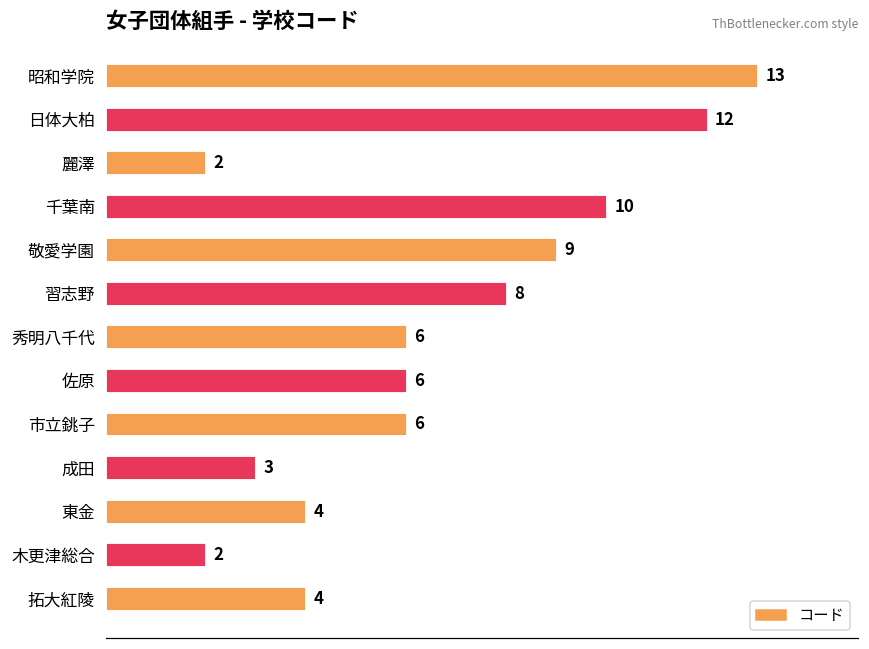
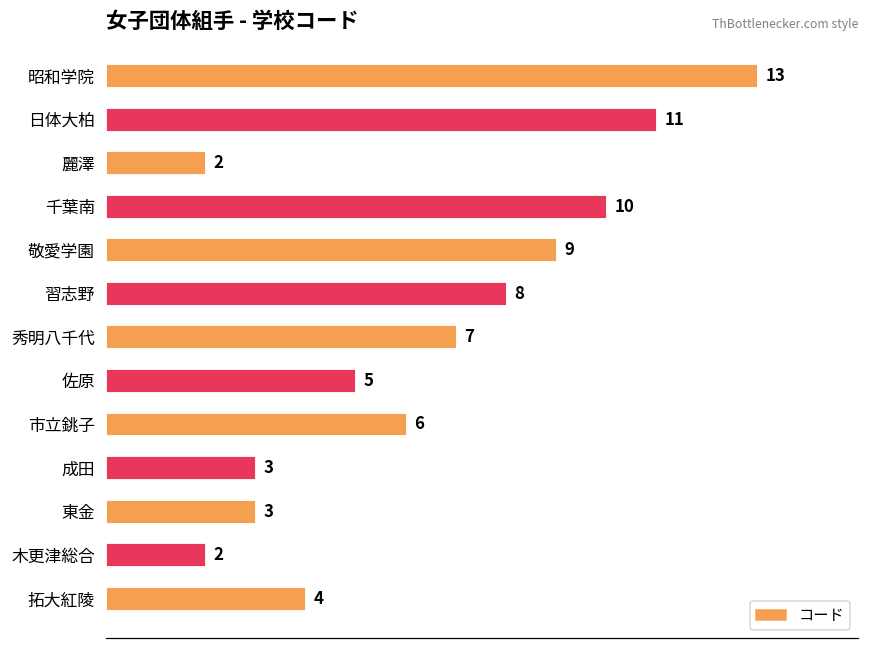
日体大柏: 12 -> 11
秀明八千代: 6 -> 7
佐原: 6 -> 5
東金: 4 -> 3
